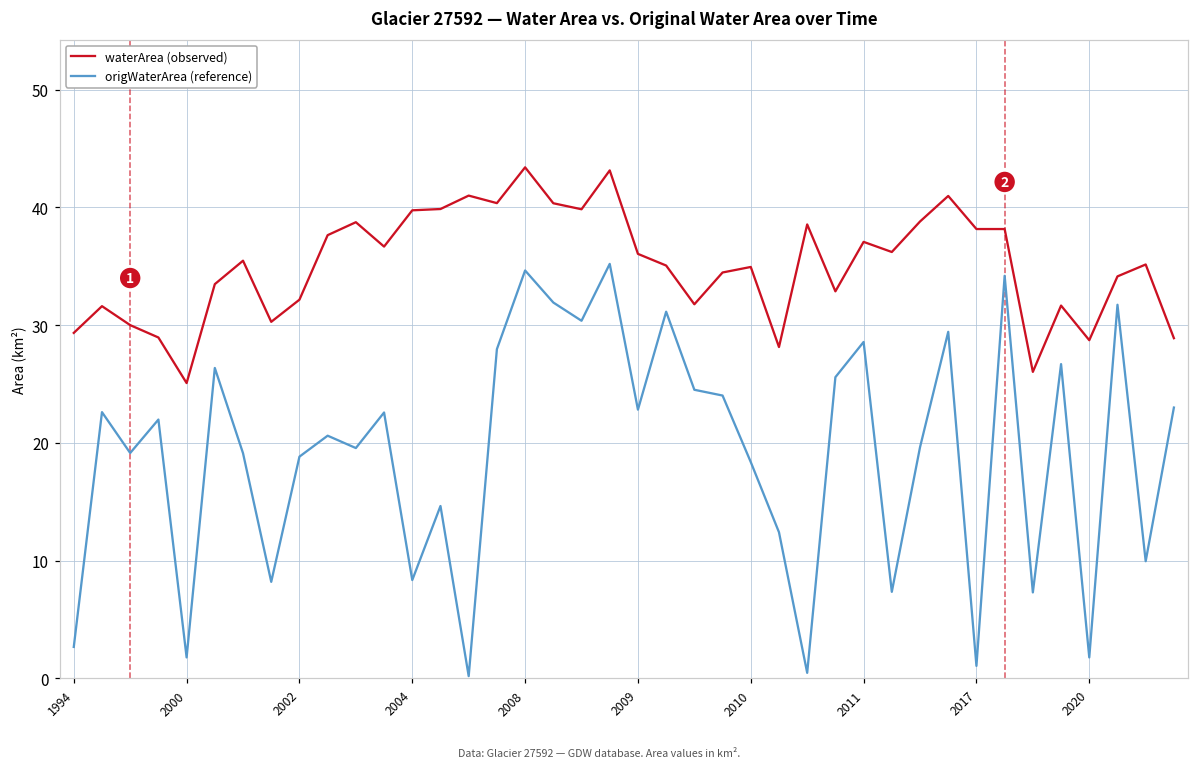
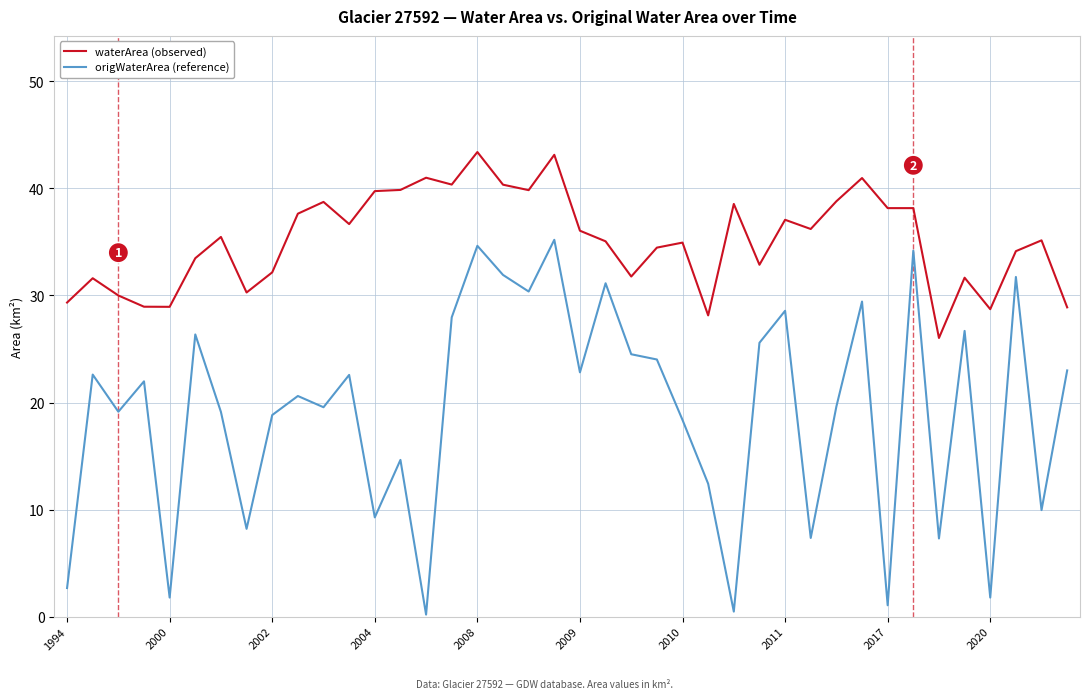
waterArea (observed), 2000: 25.1 -> 28.9
origWaterArea (reference), 2004: 8.4 -> 9.3
